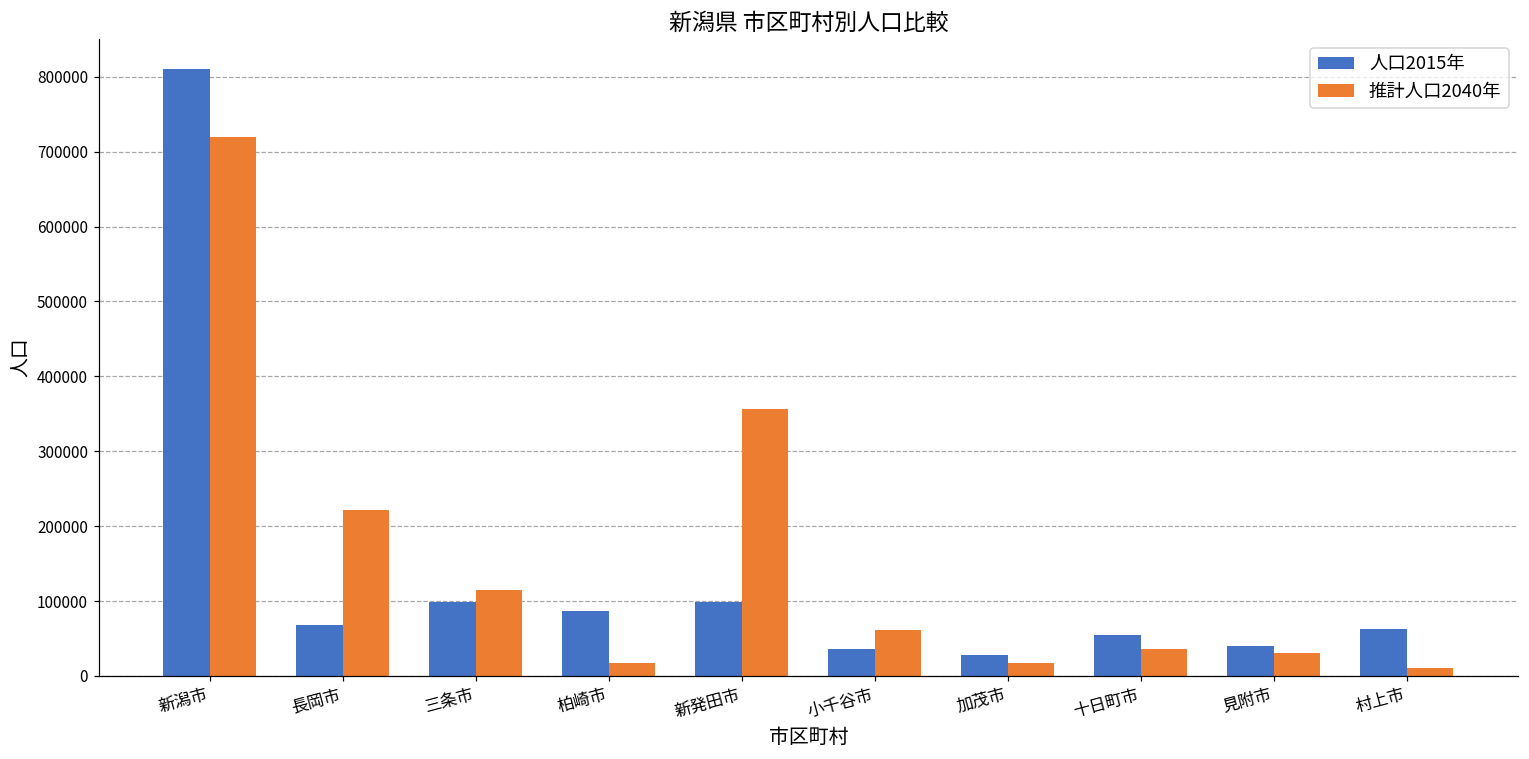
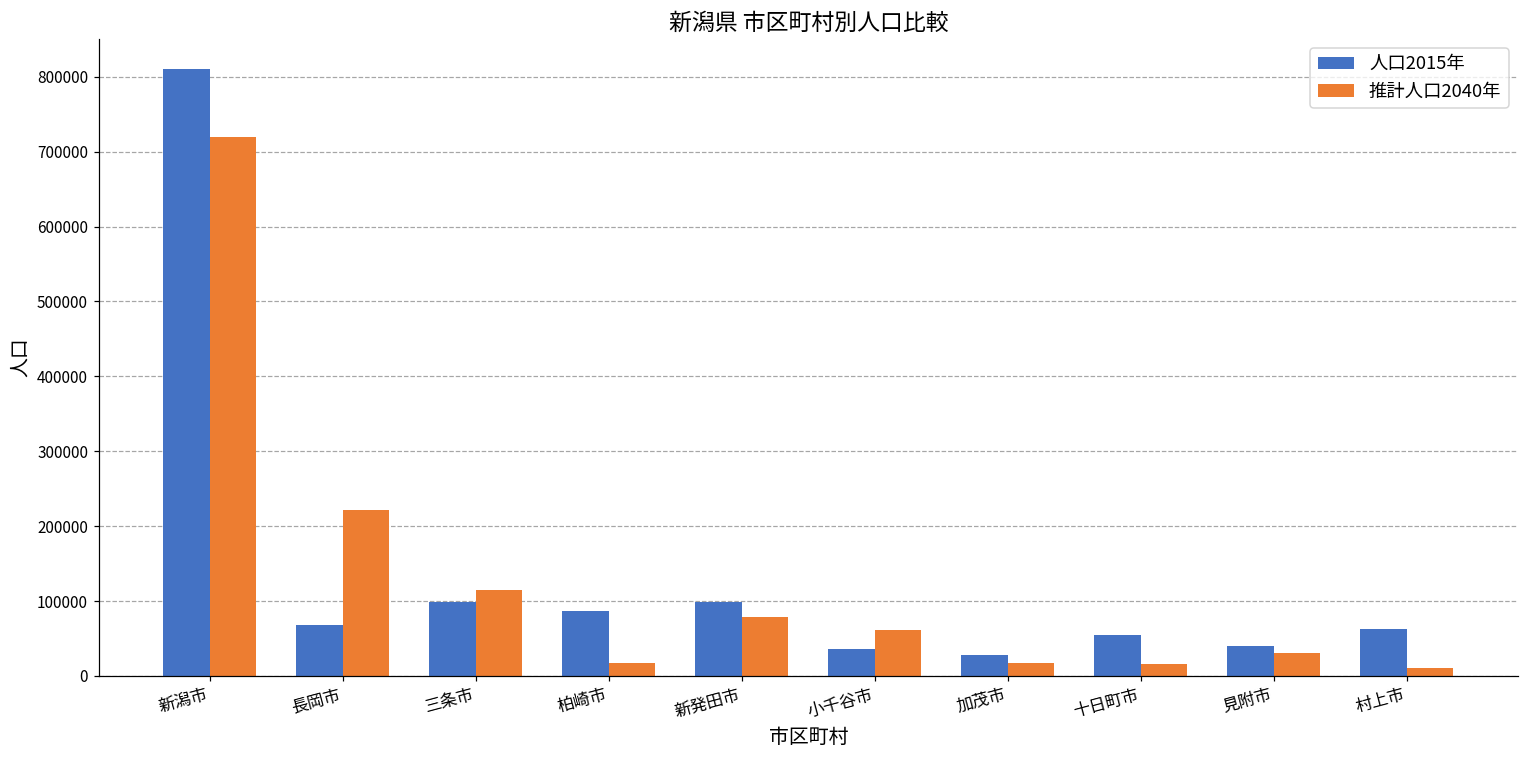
推計人口2040年, 新発田市: 360000 -> 80000
推計人口2040年, 十日町市: 40000 -> 20000
